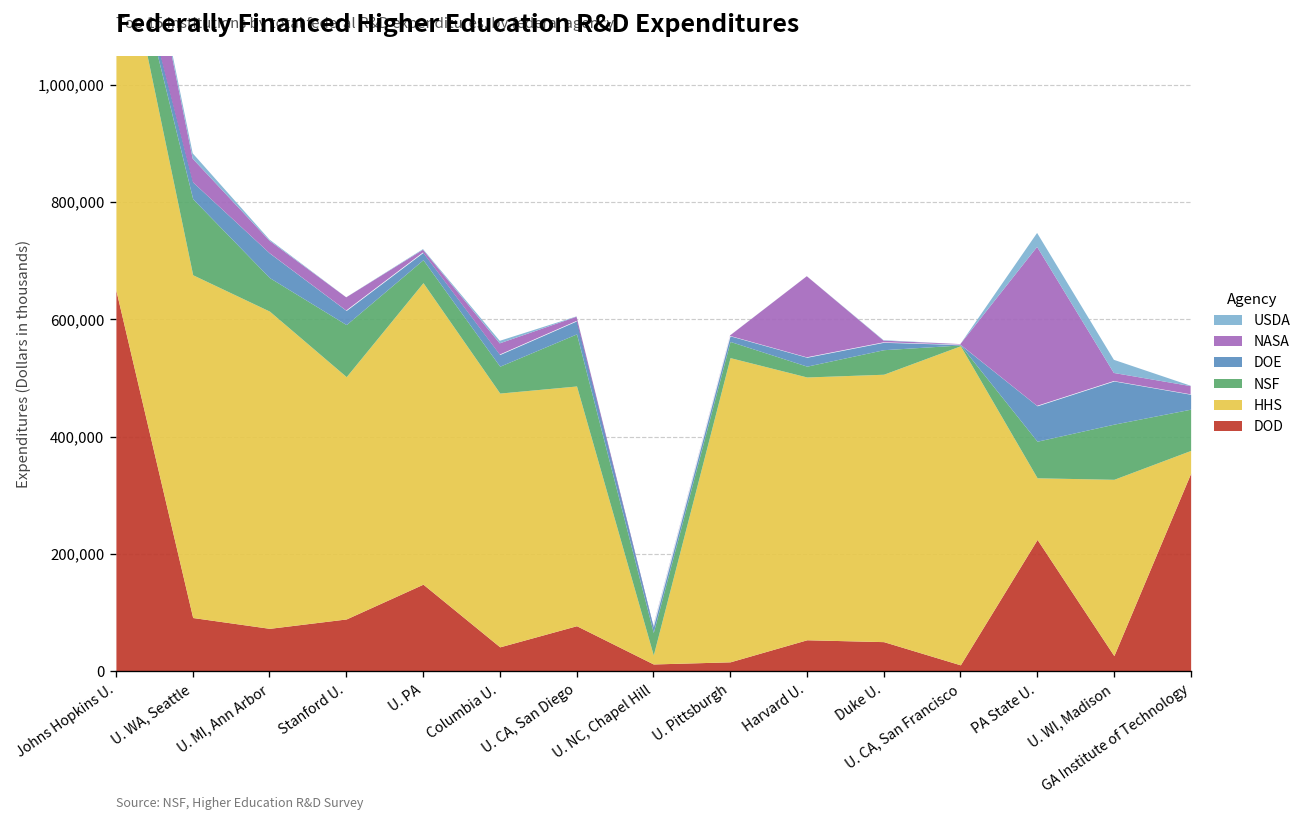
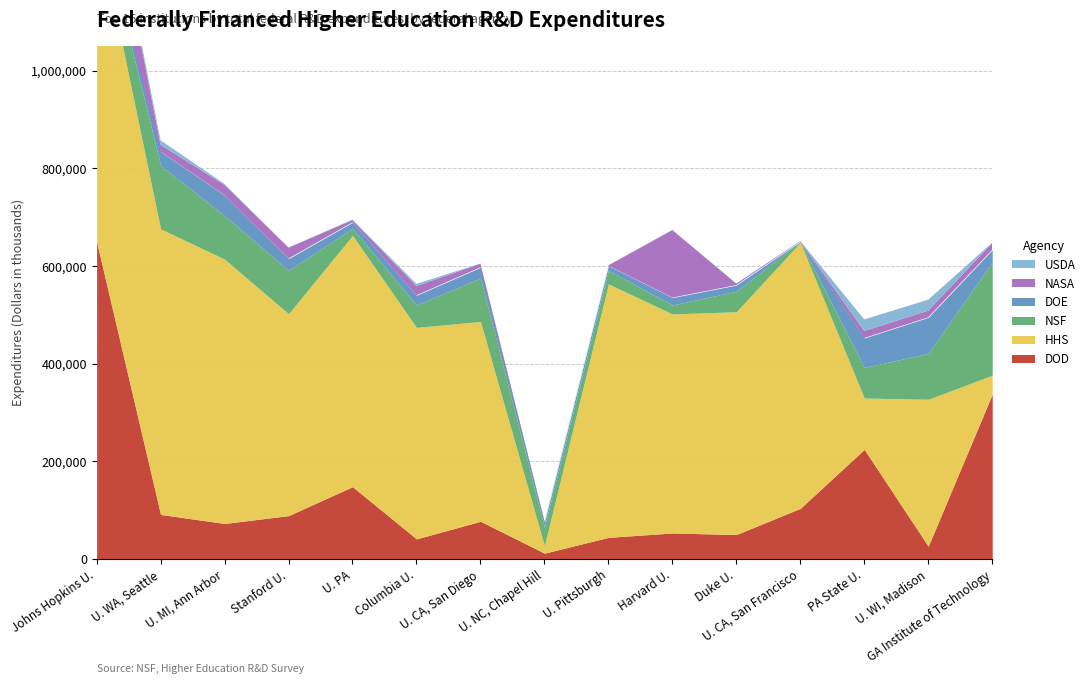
NASA, U. WA, Seattle: 40,000 -> 10,000
NSF, U. MI, Ann Arbor: 60,000 -> 90,000
NSF, U. PA: 40,000 -> 10,000
DOD, U. Pittsburgh: 20,000 -> 40,000
DOD, U. CA, San Francisco: 10,000 -> 100,000
NASA, PA State U.: 270,000 -> 10,000
NSF, GA Institute of Technology: 70,000 -> 230,000
